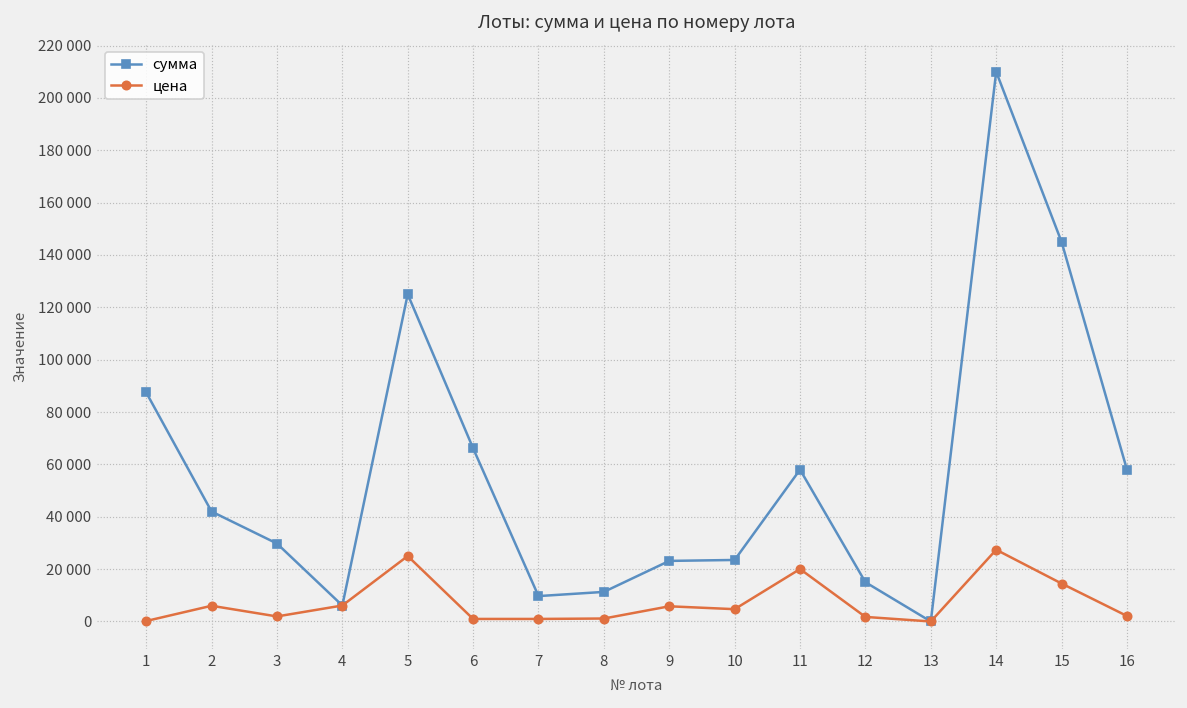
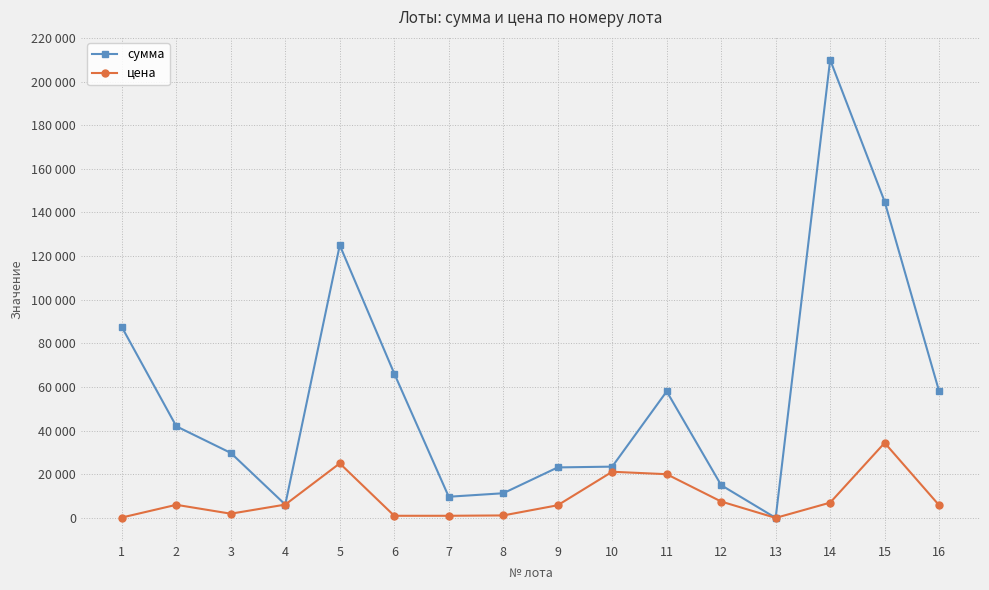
цена, 10: 5000 -> 21000
цена, 12: 2000 -> 8000
цена, 14: 27000 -> 7000
цена, 15: 15000 -> 34000
цена, 16: 2000 -> 6000
